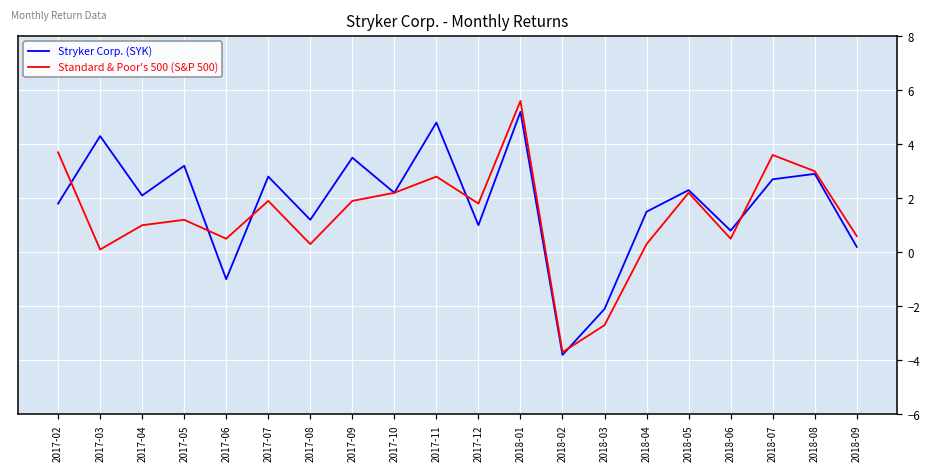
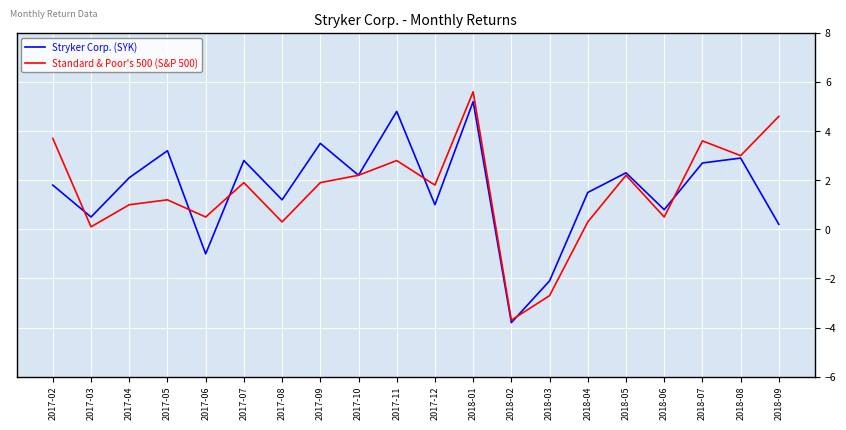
Stryker Corp. (SYK), 2017-03: 4.3 -> 0.5
Standard & Poor's 500 (S&P 500), 2018-09: 0.6 -> 4.6
